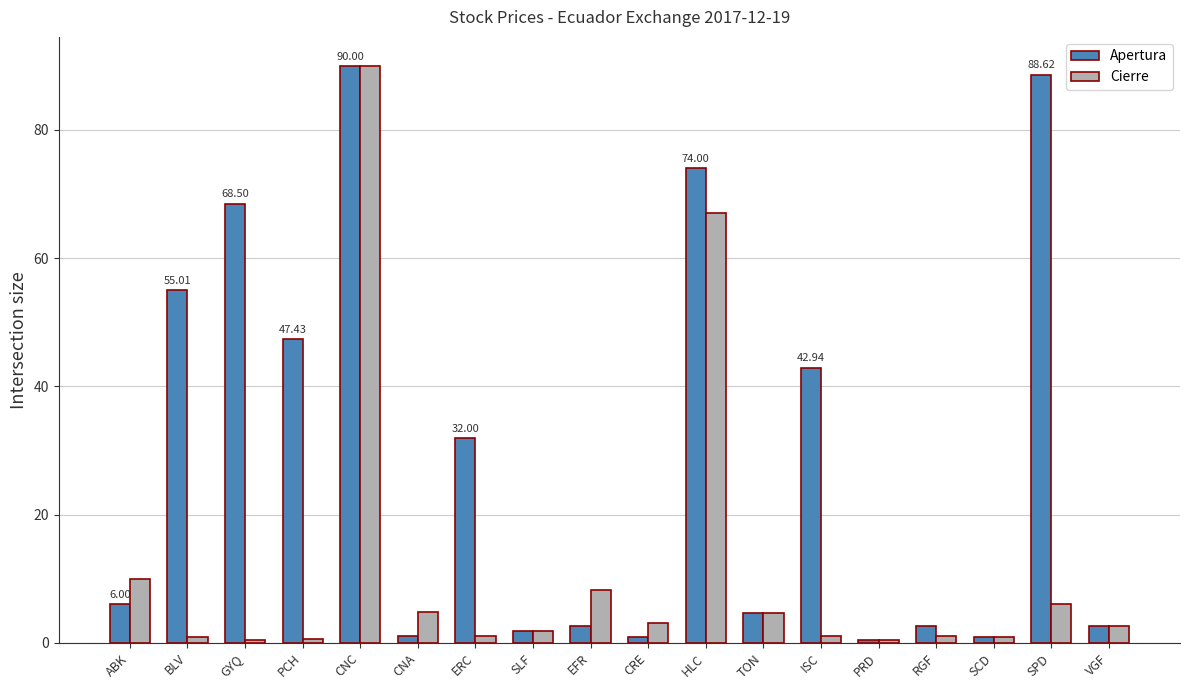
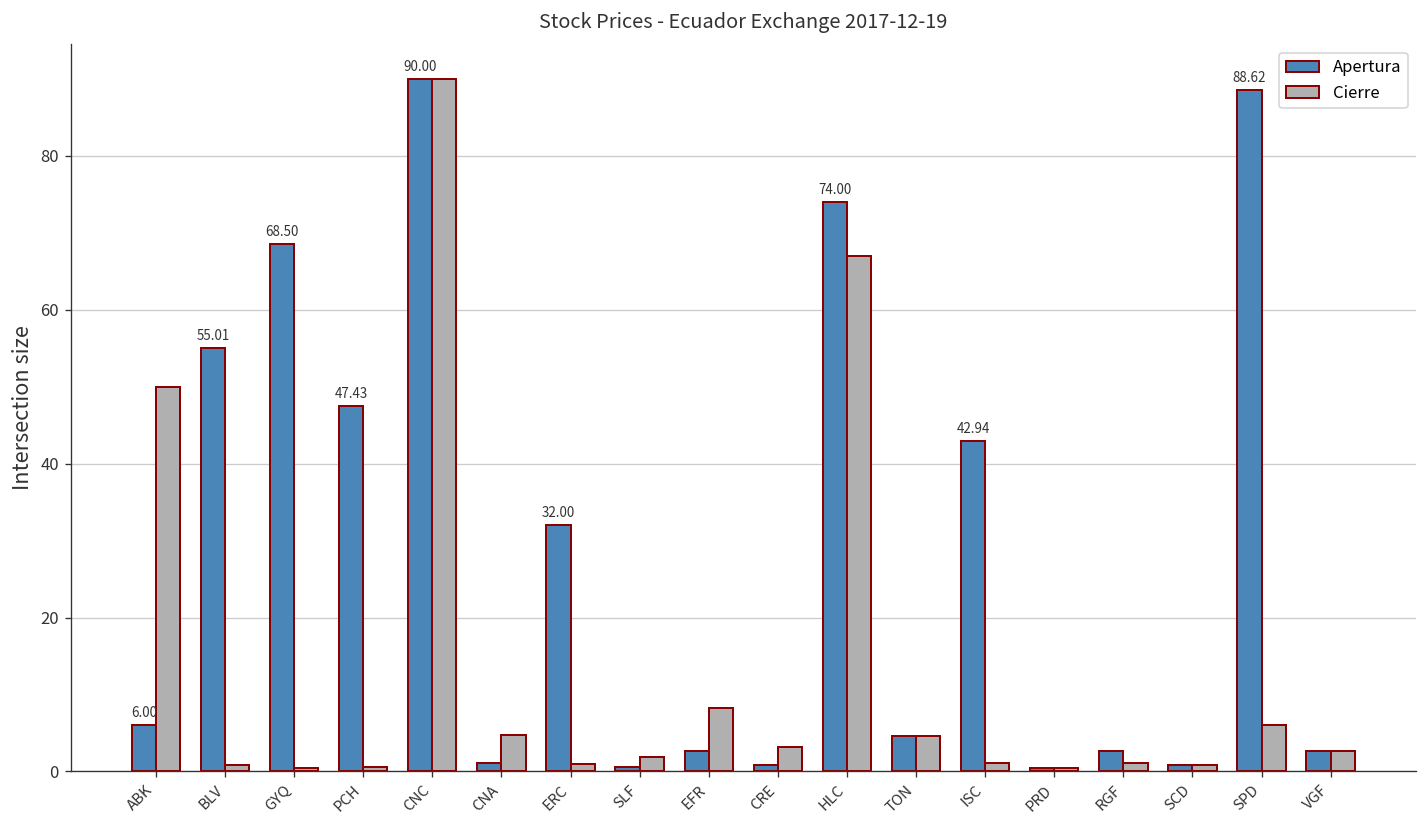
Cierre, ABK: 10 -> 50
Apertura, SLF: 2 -> 1
